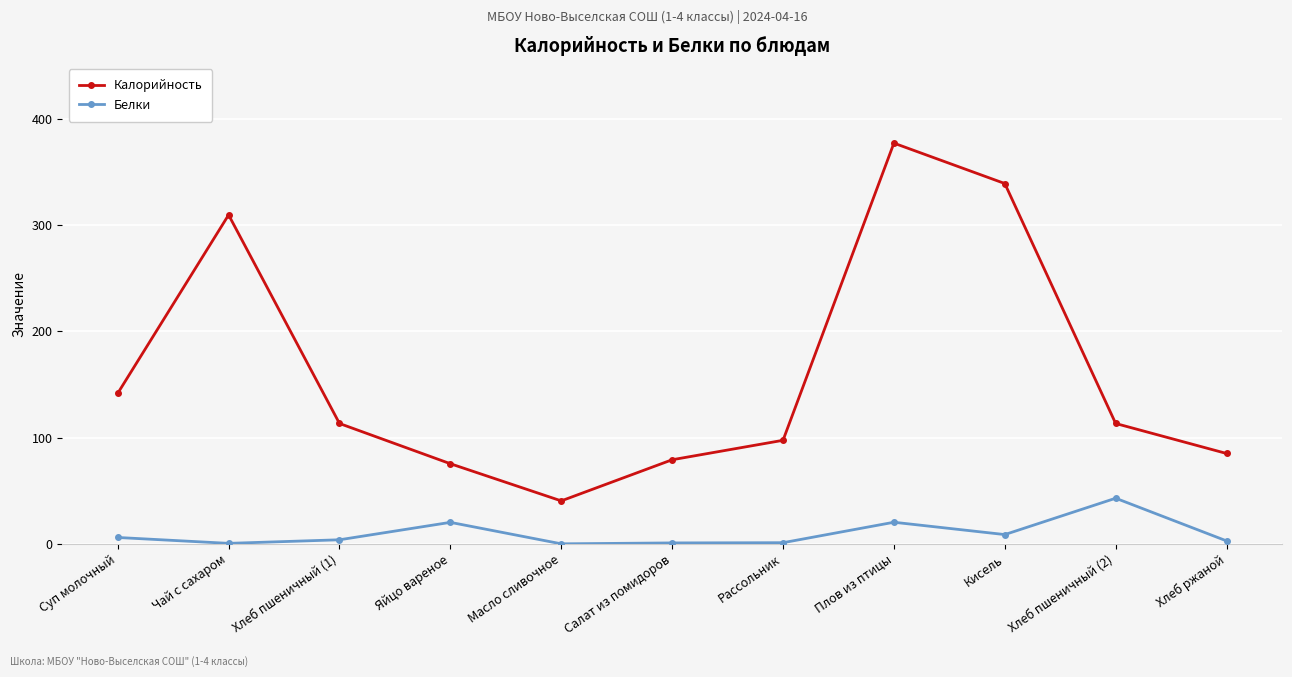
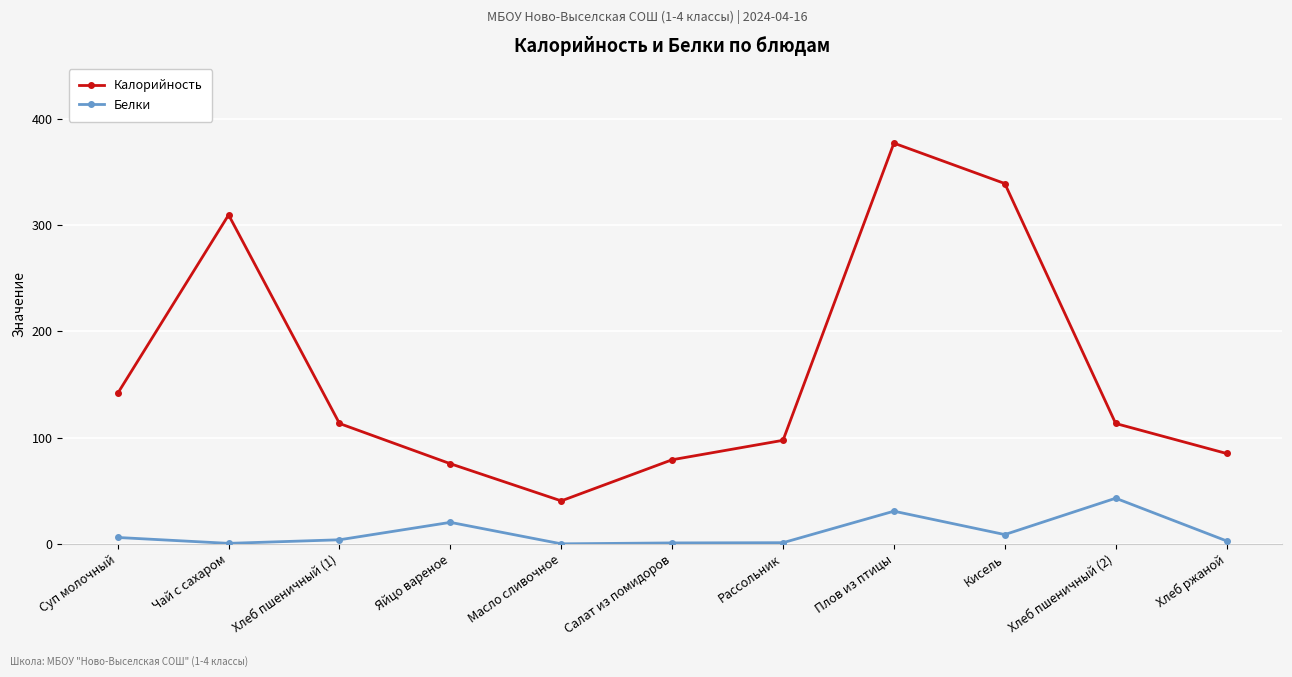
Белки, Плов из птицы: 20 -> 31
